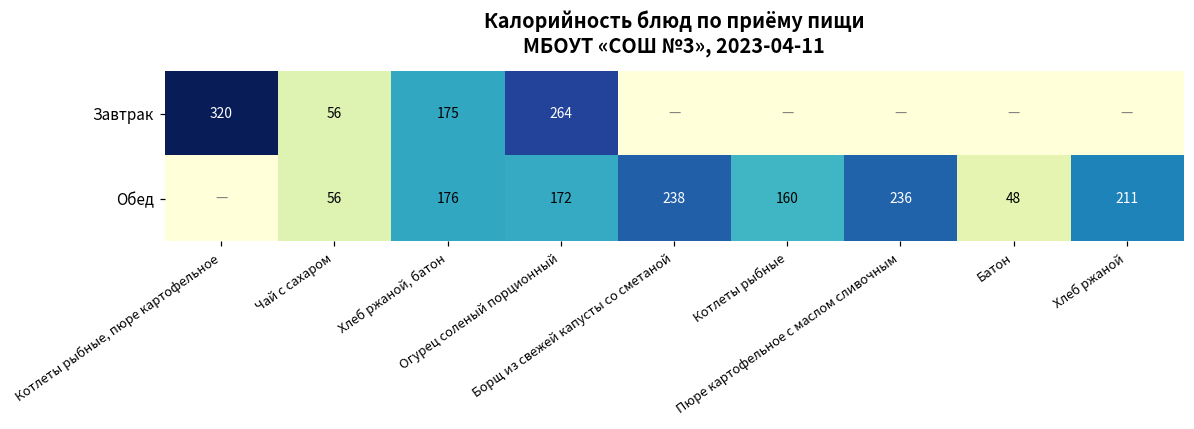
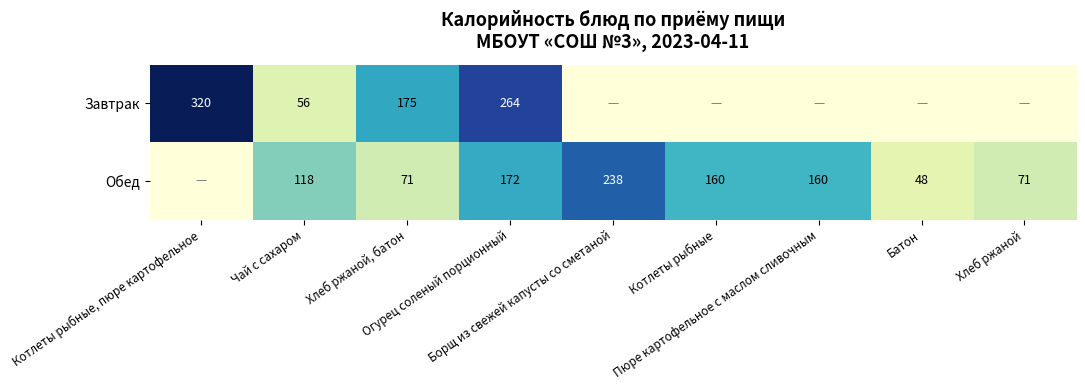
Обед, Чай с сахаром: 56 -> 118
Обед, Хлеб ржаной, батон: 176 -> 71
Обед, Пюре картофельное с маслом сливочным: 236 -> 160
Обед, Хлеб ржаной: 211 -> 71
